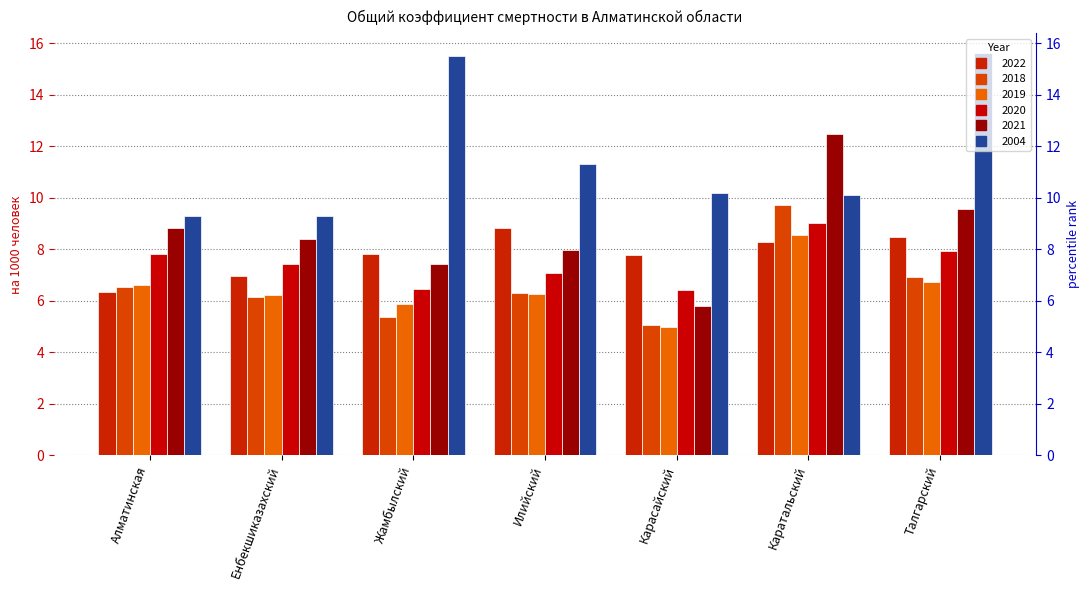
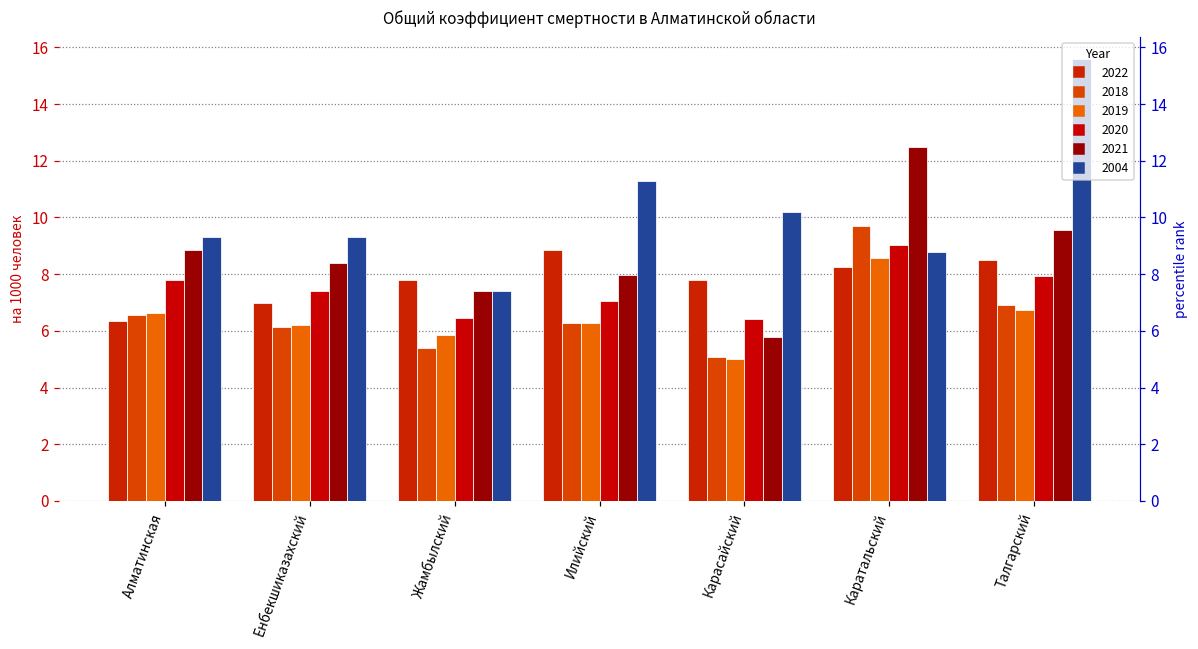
2004, Жамбылский: 15.5 -> 7.4
2004, Каратальский: 10.1 -> 8.8
